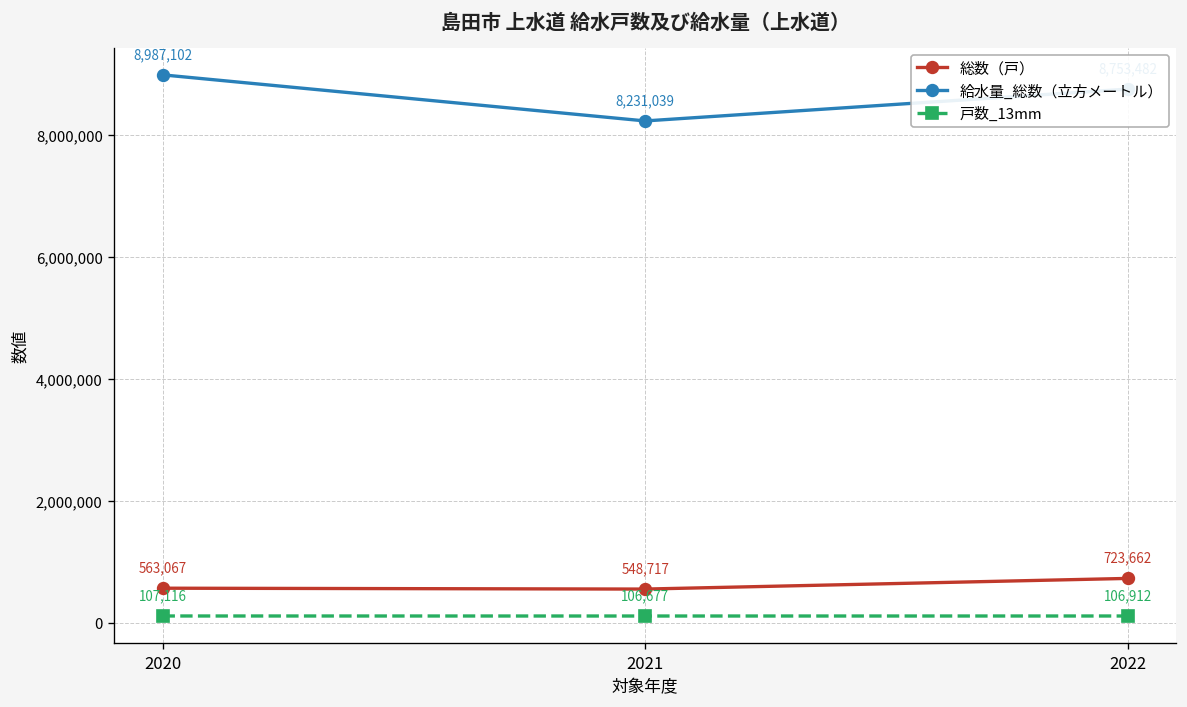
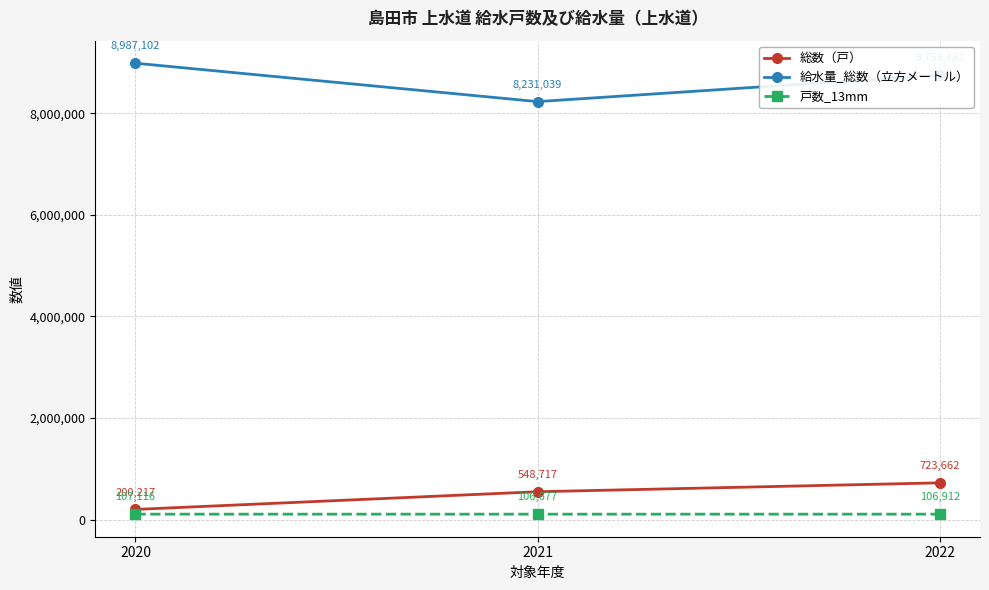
総数（戸）, 2020: 563,067 -> 200,217
